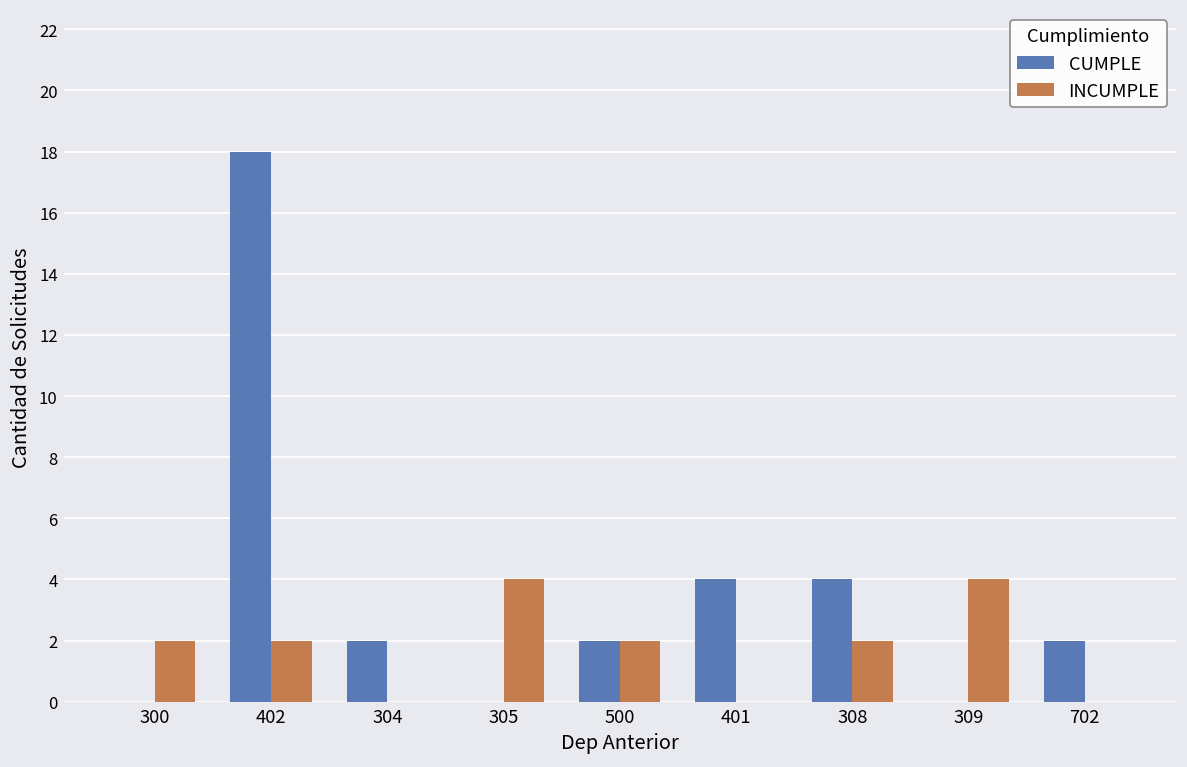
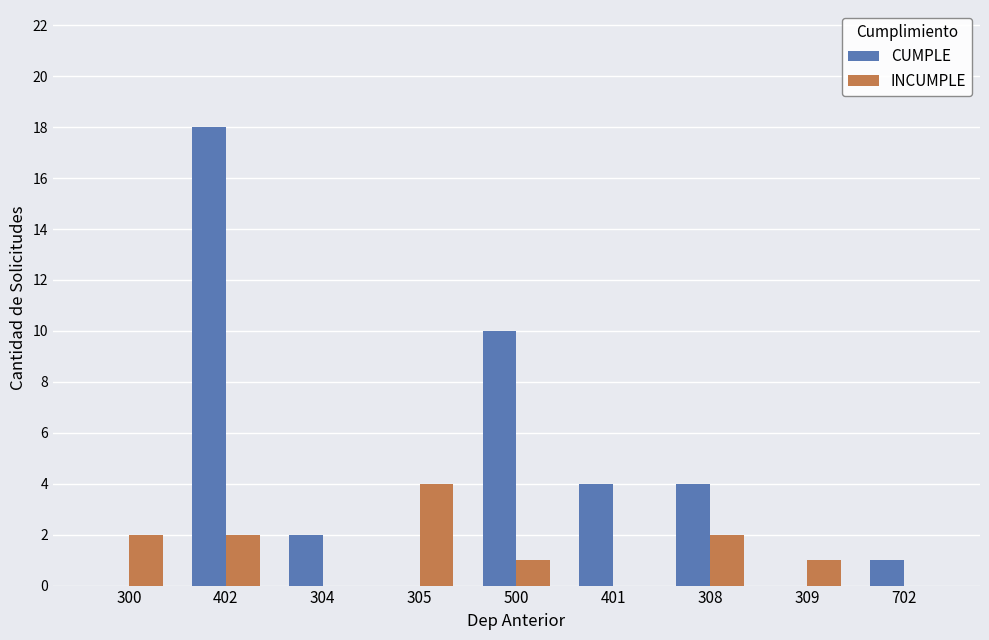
CUMPLE, 500: 2 -> 10
INCUMPLE, 500: 2 -> 1
INCUMPLE, 309: 4 -> 1
CUMPLE, 702: 2 -> 1
